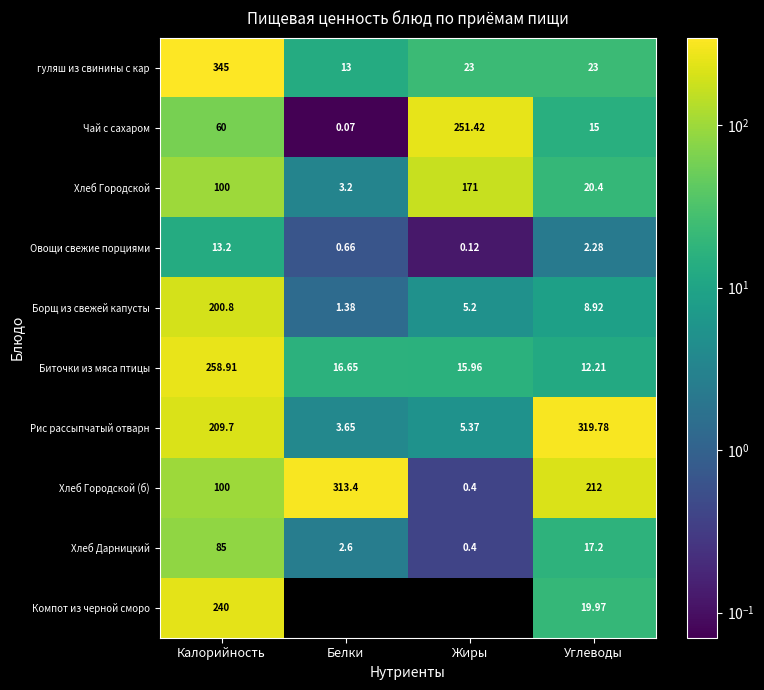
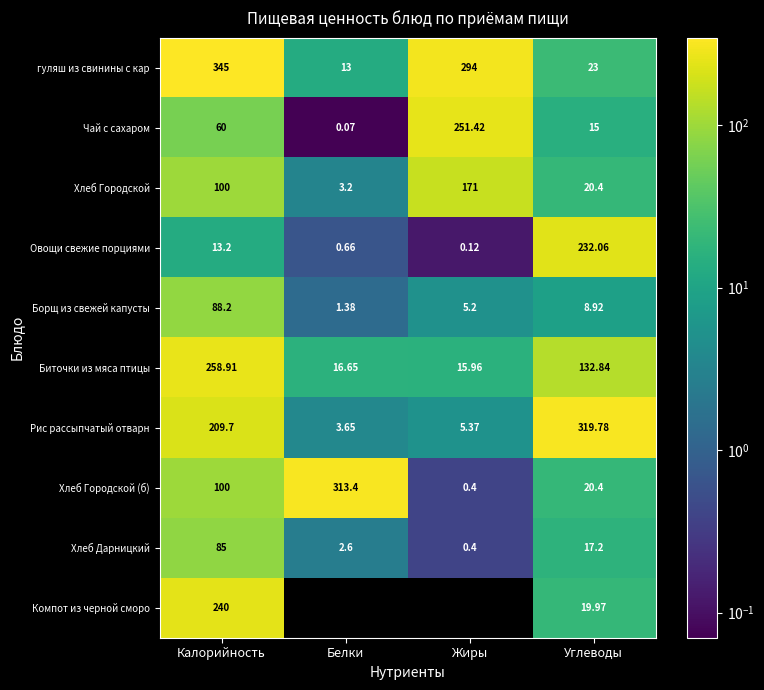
гуляш из свинины с кар, Жиры: 23 -> 294
Овощи свежие порциями, Углеводы: 2.28 -> 232.06
Борщ из свежей капусты, Калорийность: 200.8 -> 88.2
Биточки из мяса птицы, Углеводы: 12.21 -> 132.84
Хлеб Городской (б), Углеводы: 212 -> 20.4
